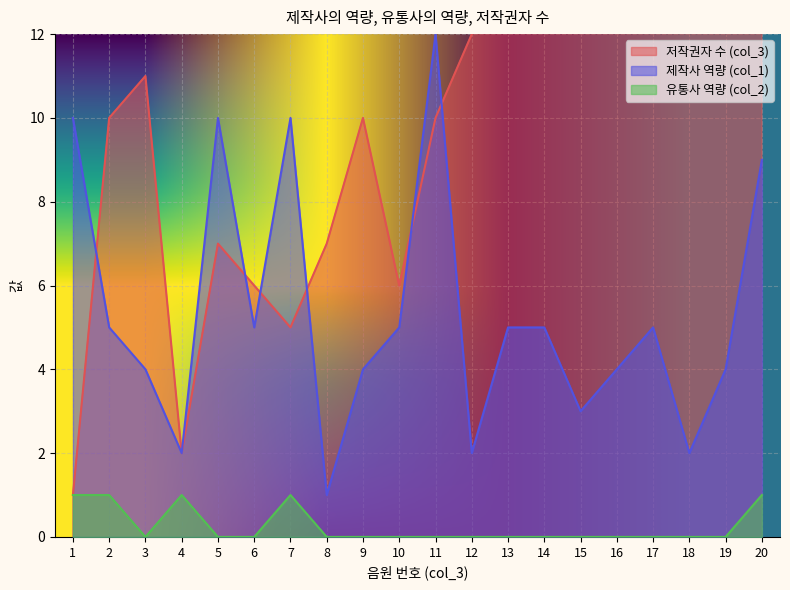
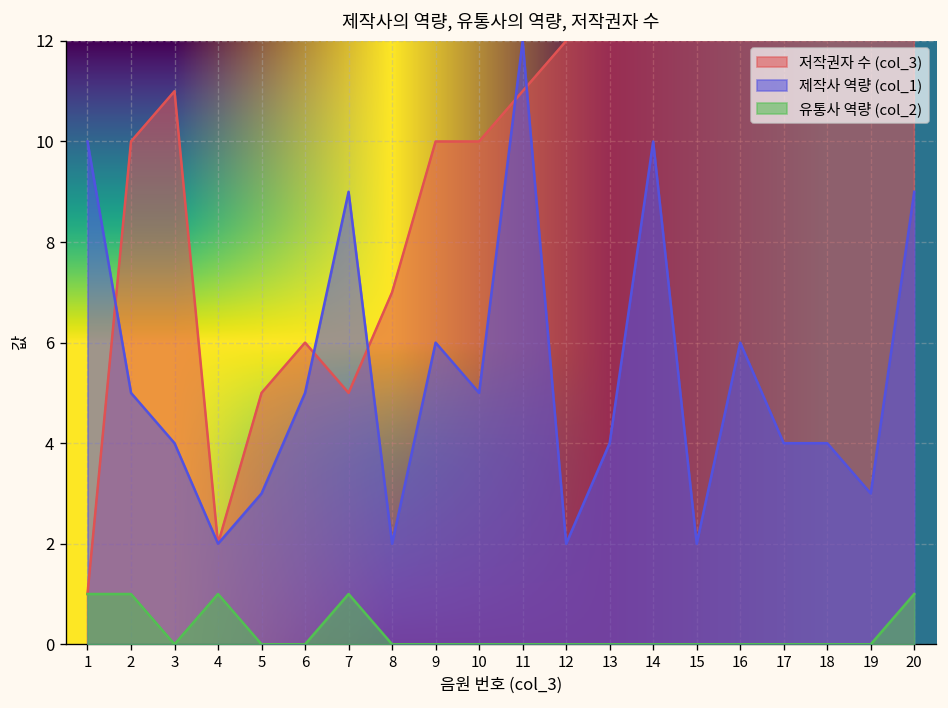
저작권자 수 (col_3), 5: 7 -> 5
제작사 역량 (col_1), 5: 10 -> 3
제작사 역량 (col_1), 7: 10 -> 9
제작사 역량 (col_1), 8: 1 -> 2
제작사 역량 (col_1), 9: 4 -> 6
저작권자 수 (col_3), 10: 6 -> 10
저작권자 수 (col_3), 11: 10 -> 11
제작사 역량 (col_1), 13: 5 -> 4
제작사 역량 (col_1), 14: 5 -> 10
제작사 역량 (col_1), 15: 3 -> 2
제작사 역량 (col_1), 16: 4 -> 6
제작사 역량 (col_1), 17: 5 -> 4
제작사 역량 (col_1), 18: 2 -> 4
제작사 역량 (col_1), 19: 4 -> 3
